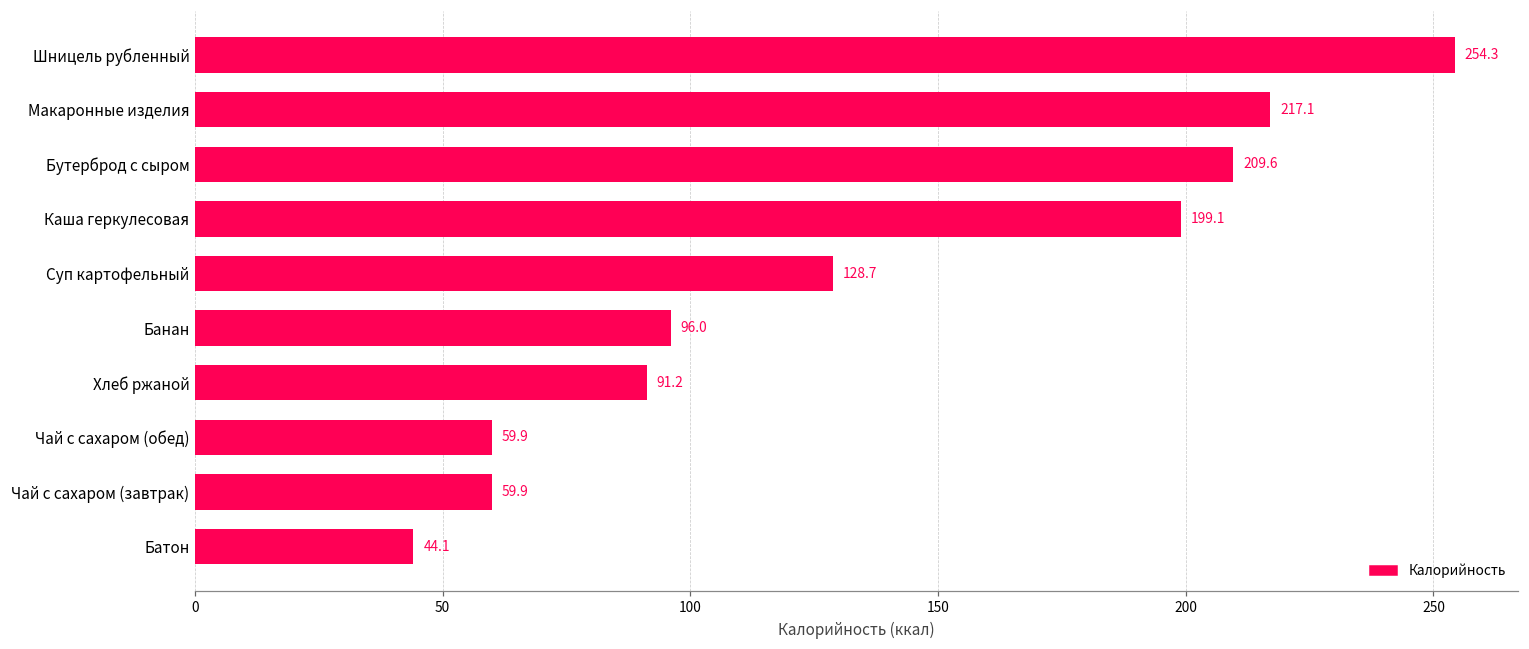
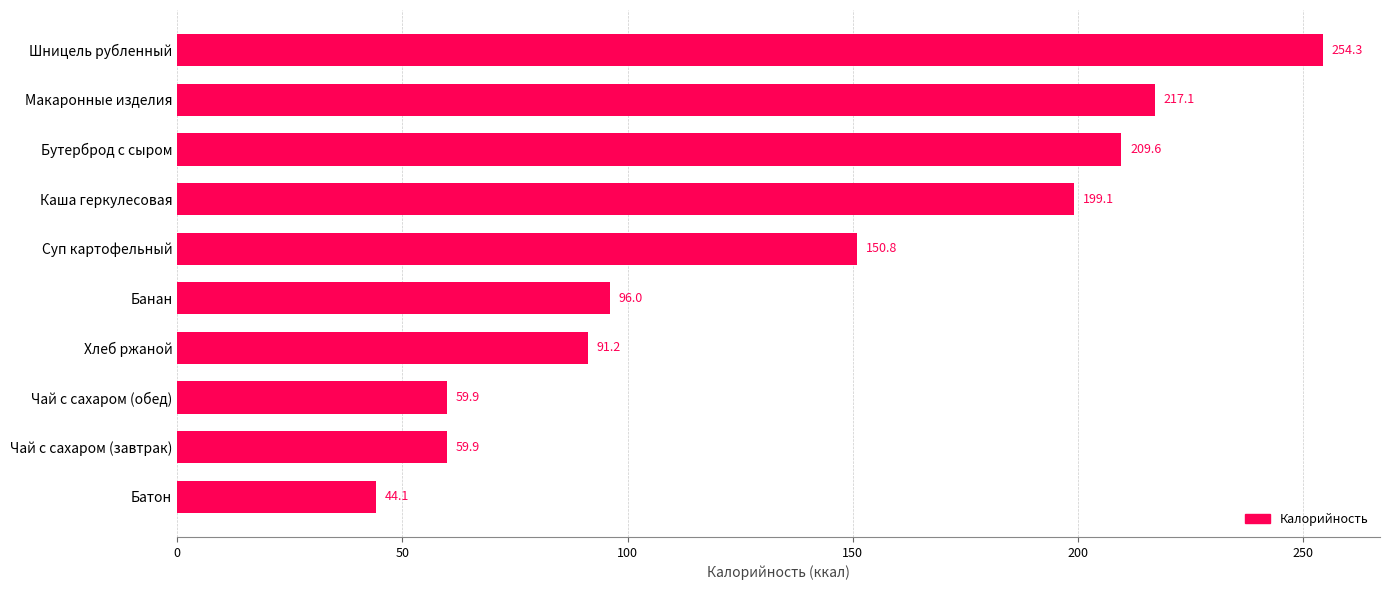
Суп картофельный: 128.7 -> 150.8
